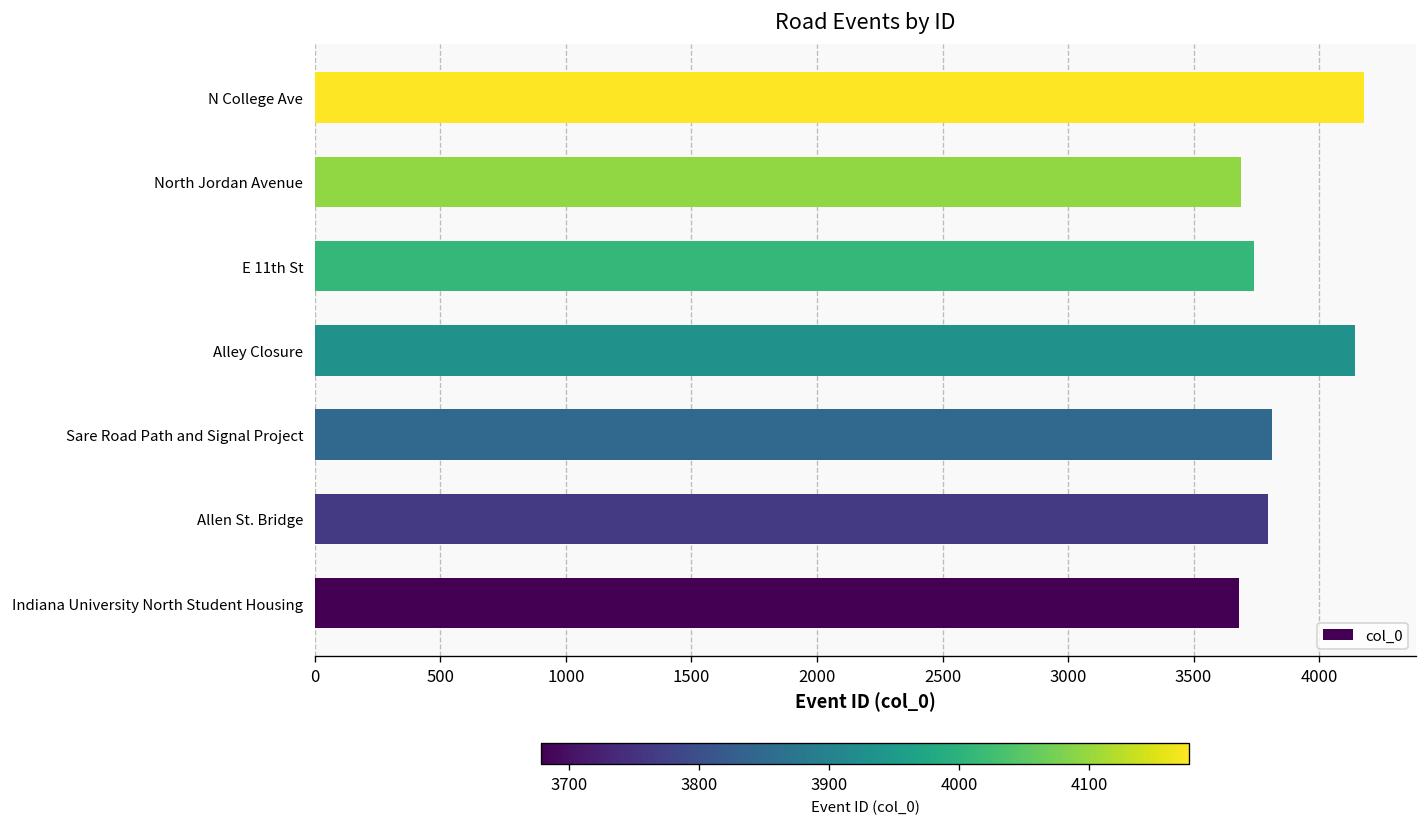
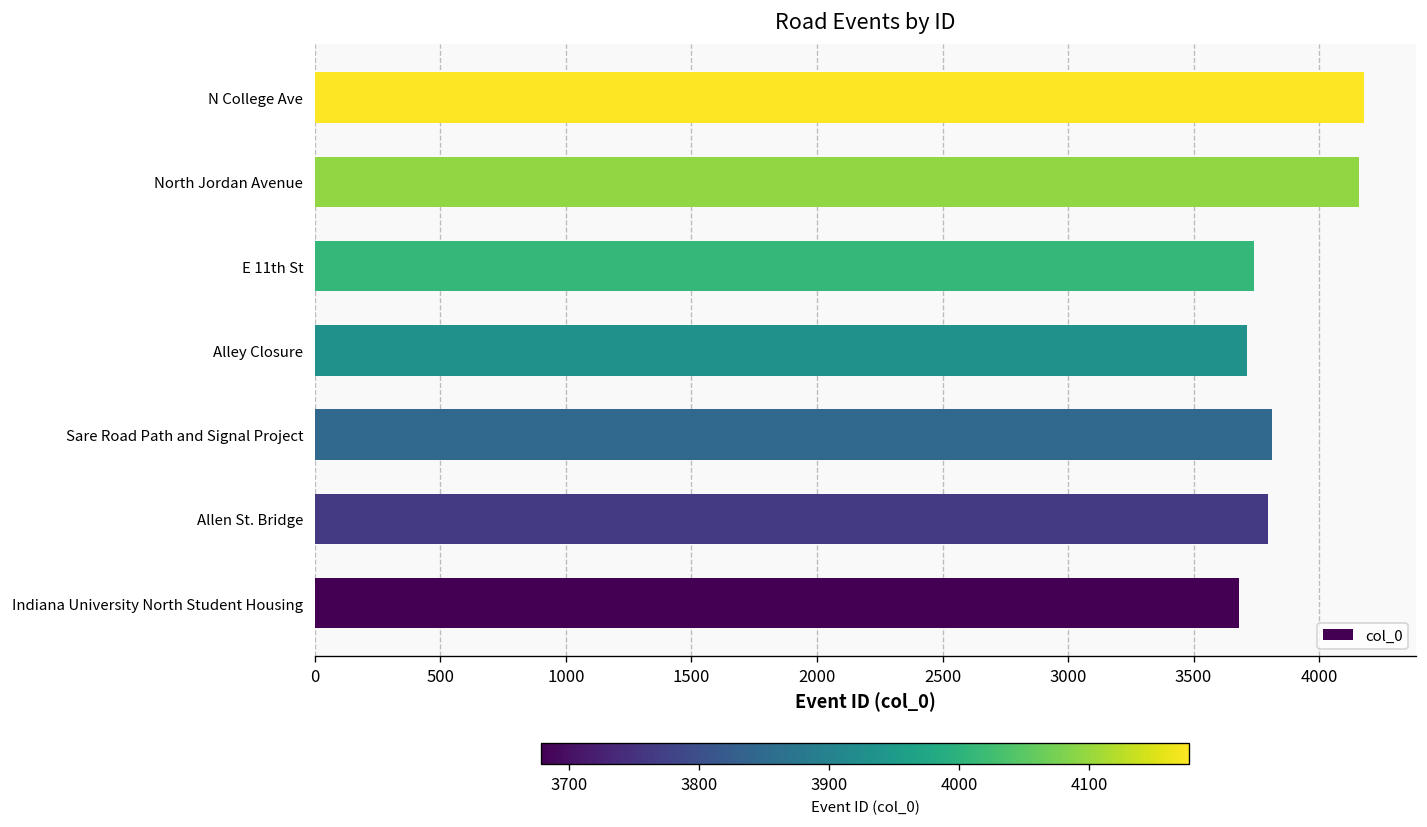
North Jordan Avenue: 3690 -> 4160
Alley Closure: 4140 -> 3710
